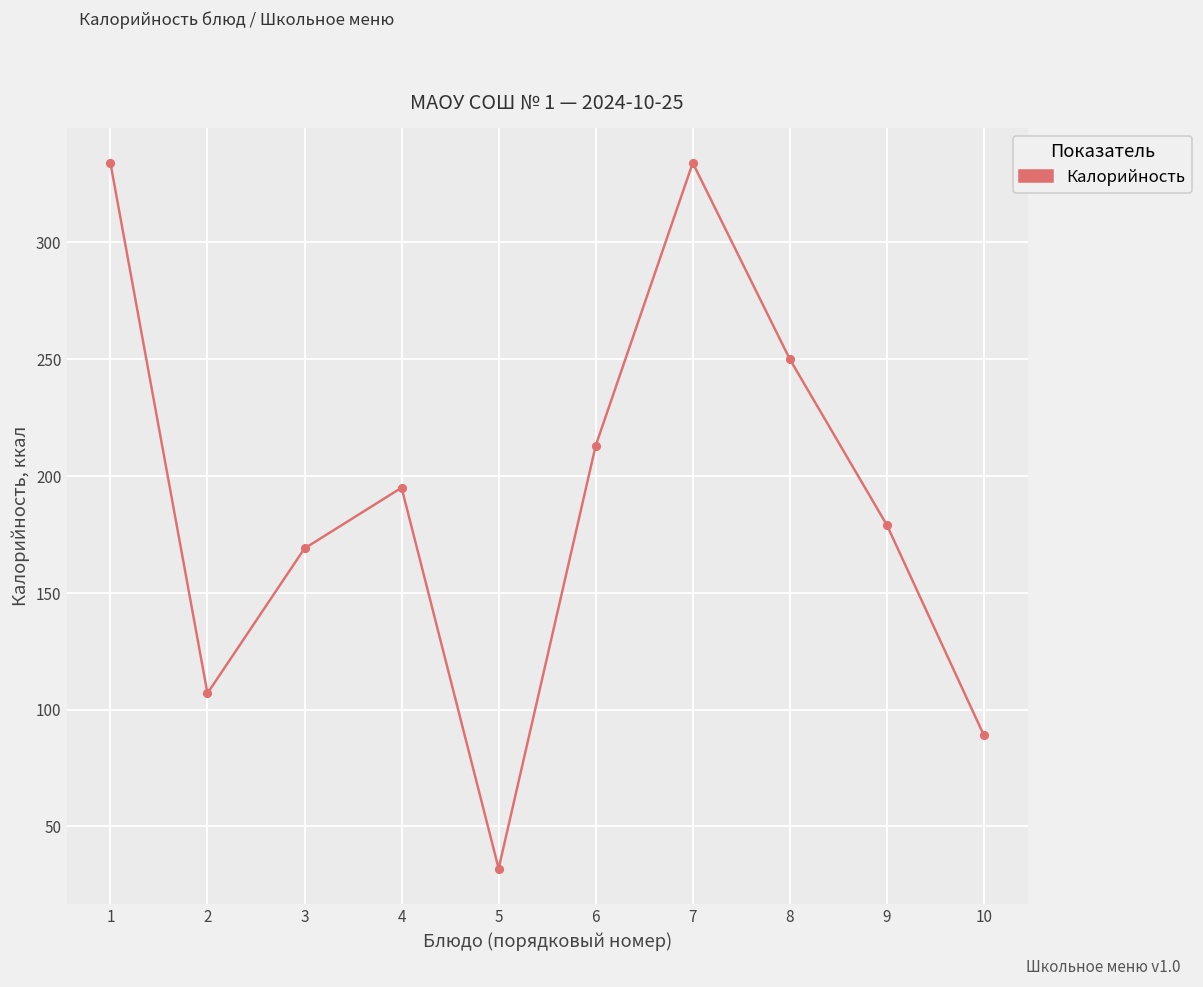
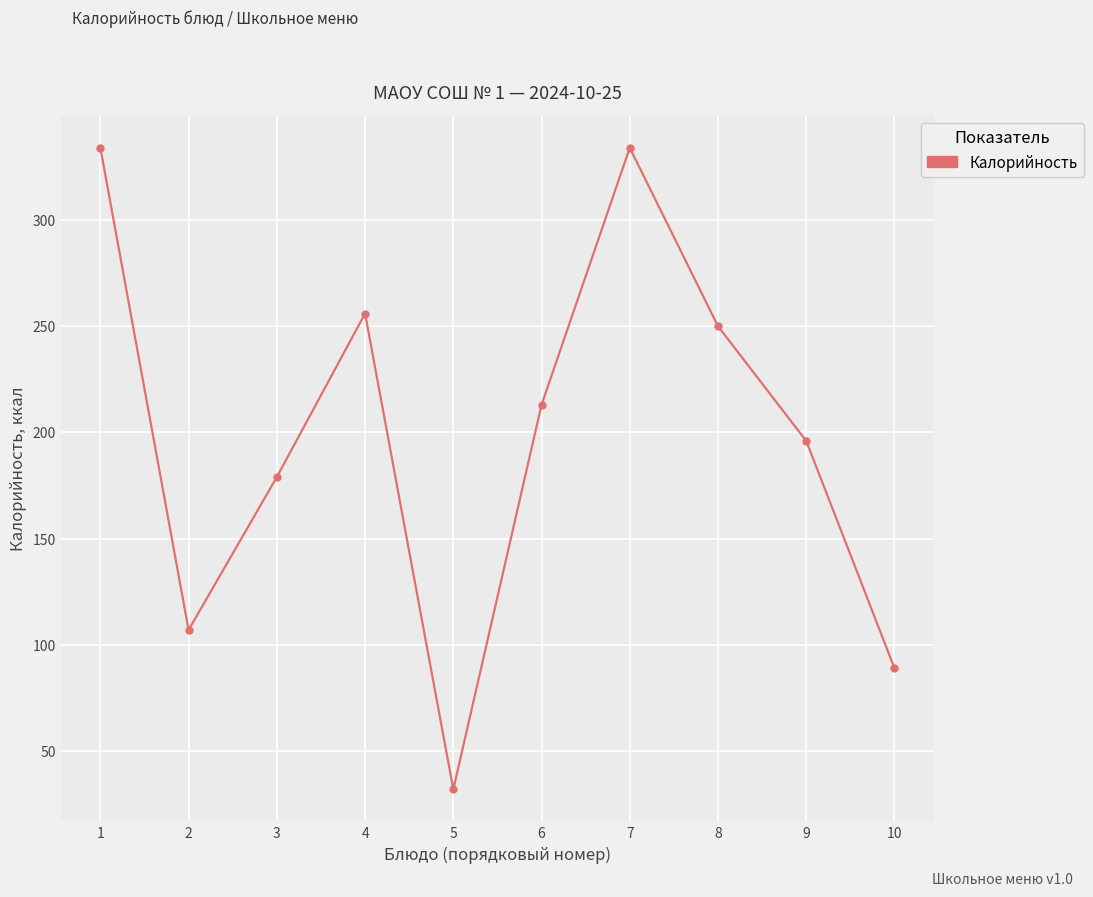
3: 169 -> 179
4: 195 -> 256
9: 179 -> 196
